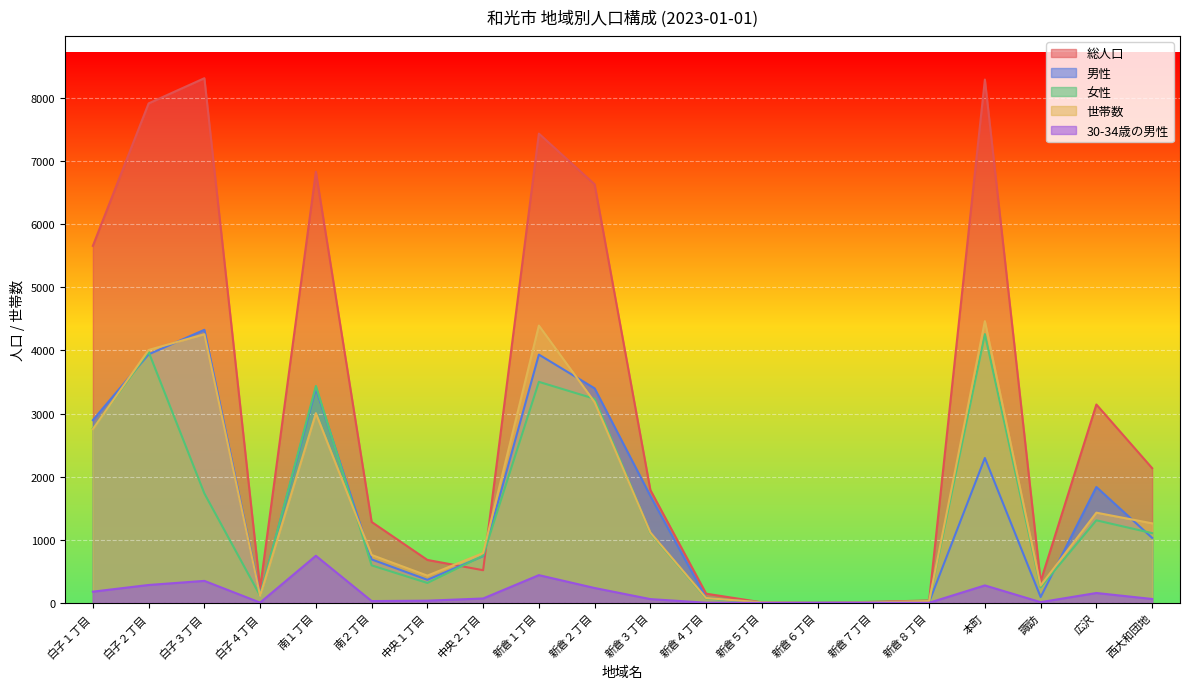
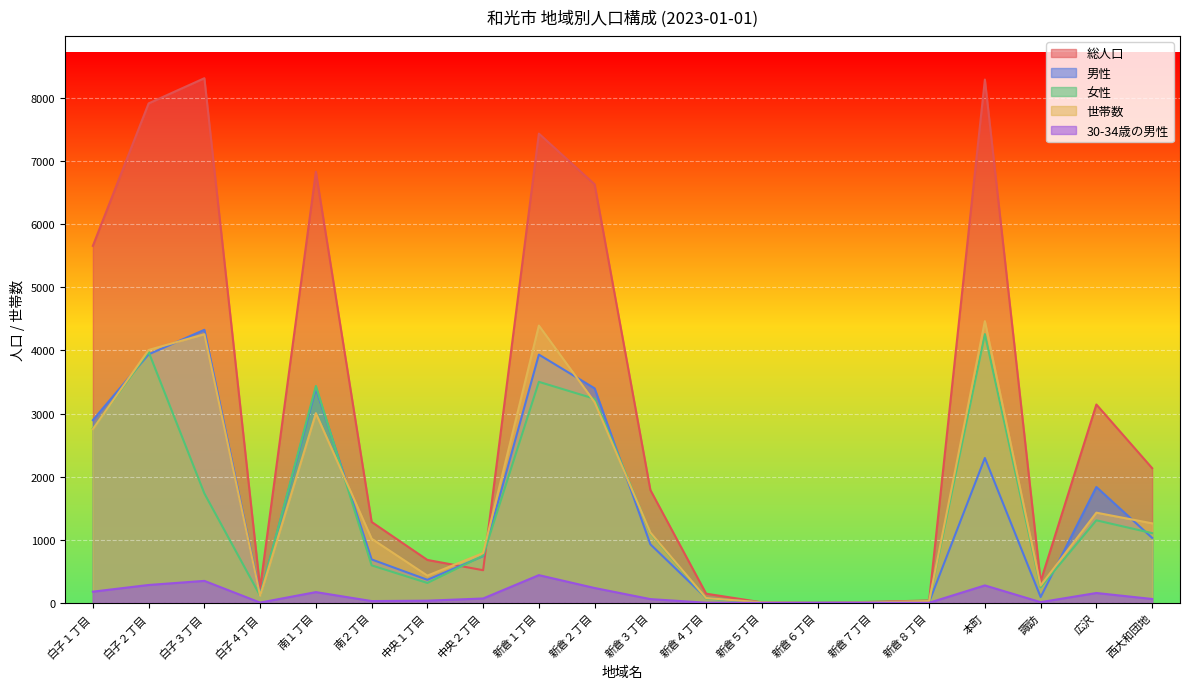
30-34歳の男性, 南１丁目: 700 -> 200
世帯数, 南２丁目: 800 -> 1000
男性, 新倉３丁目: 1700 -> 900
